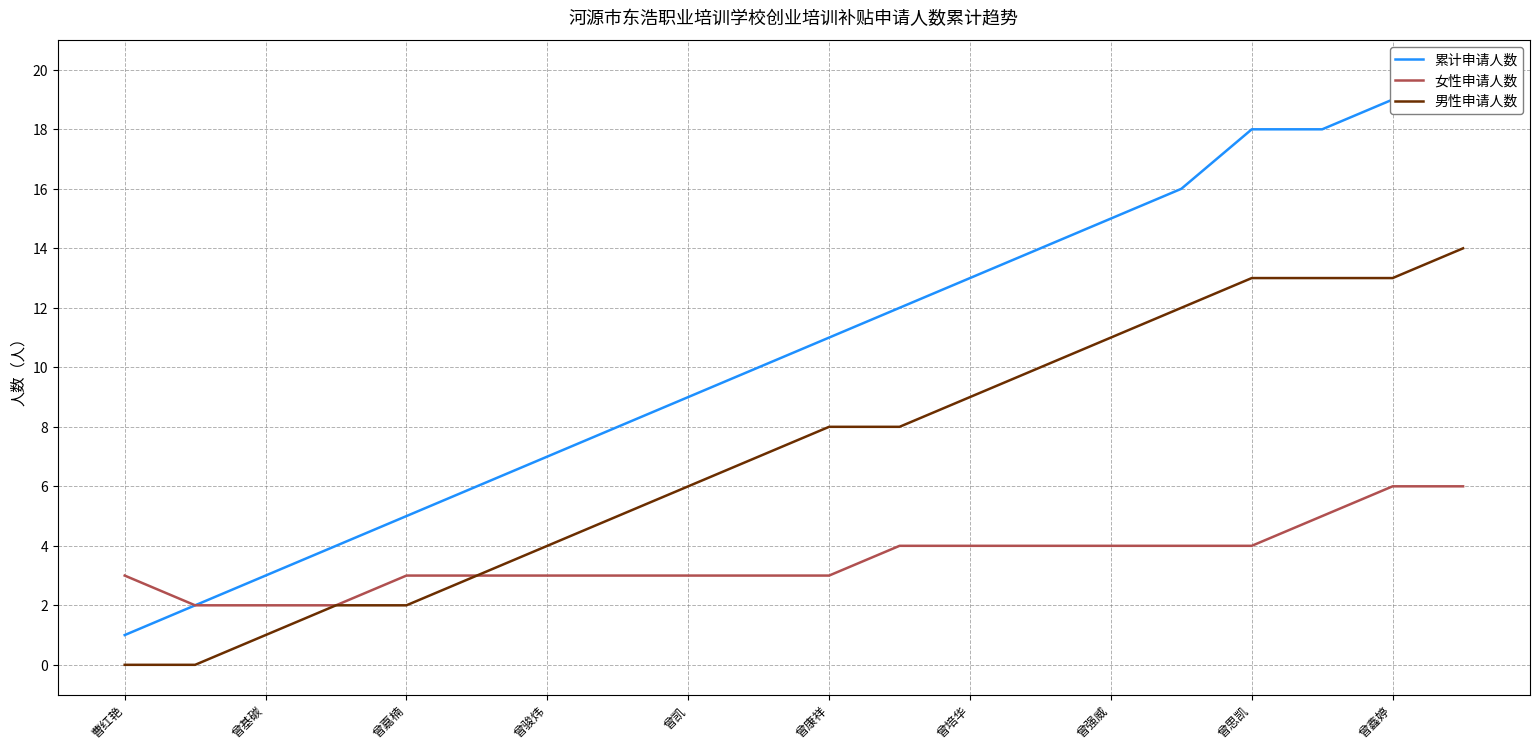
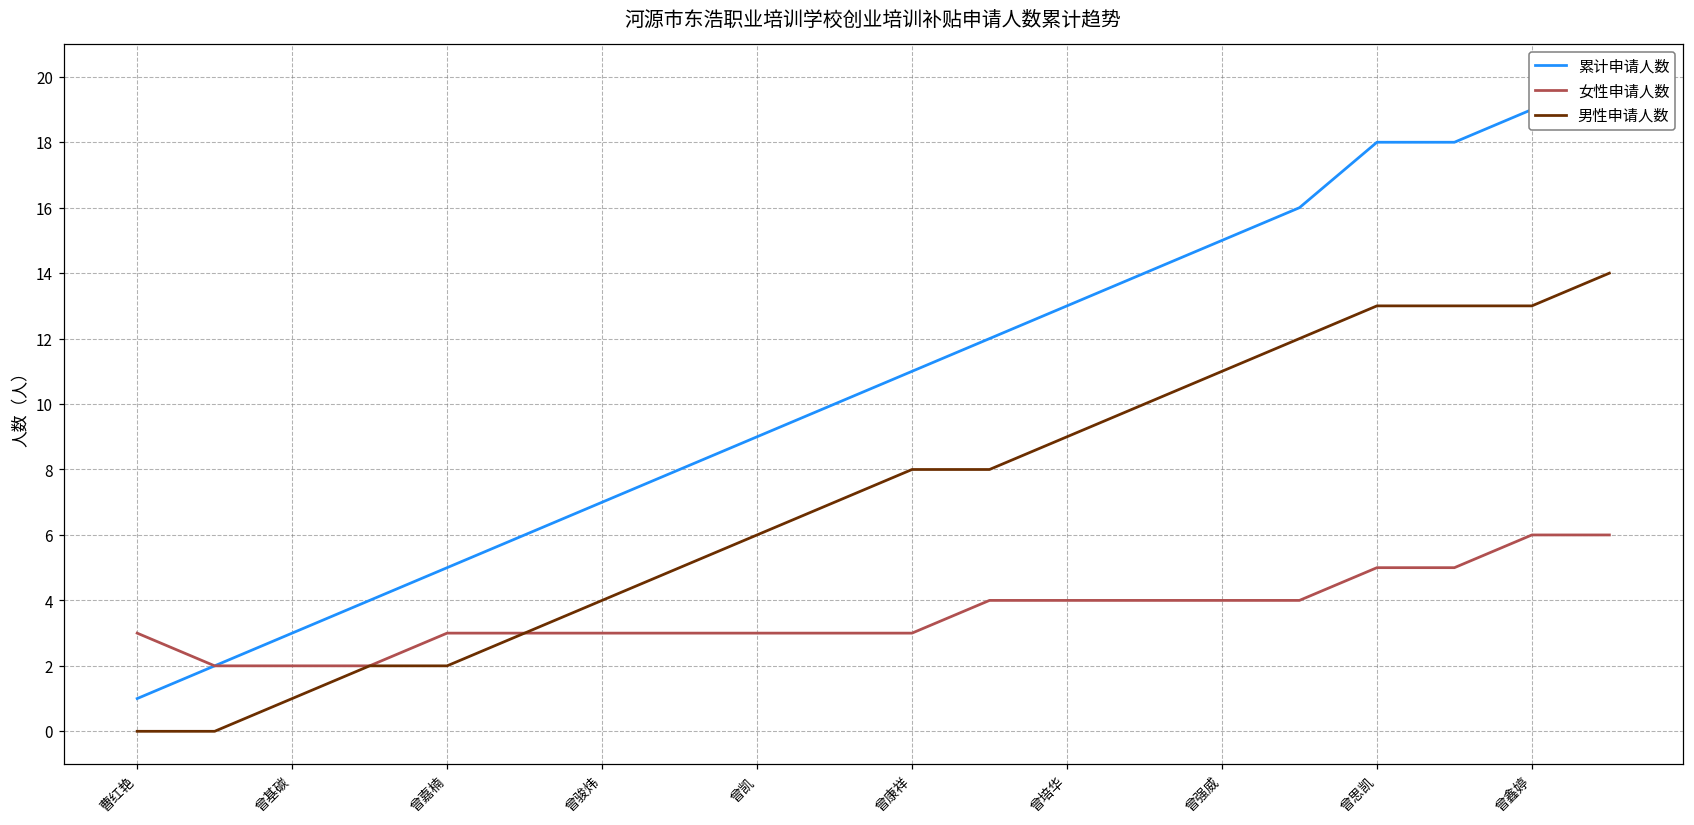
女性申请人数, 曾思凯: 4 -> 5
